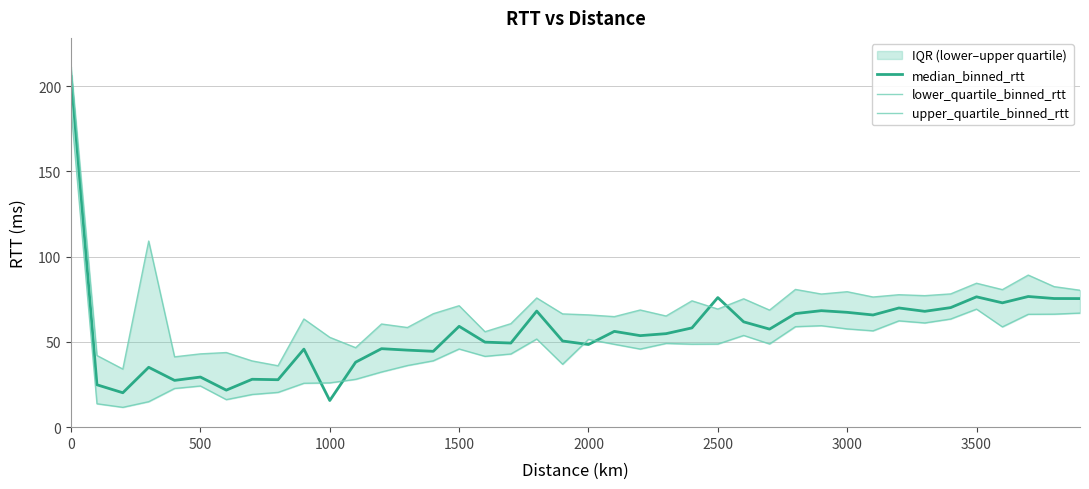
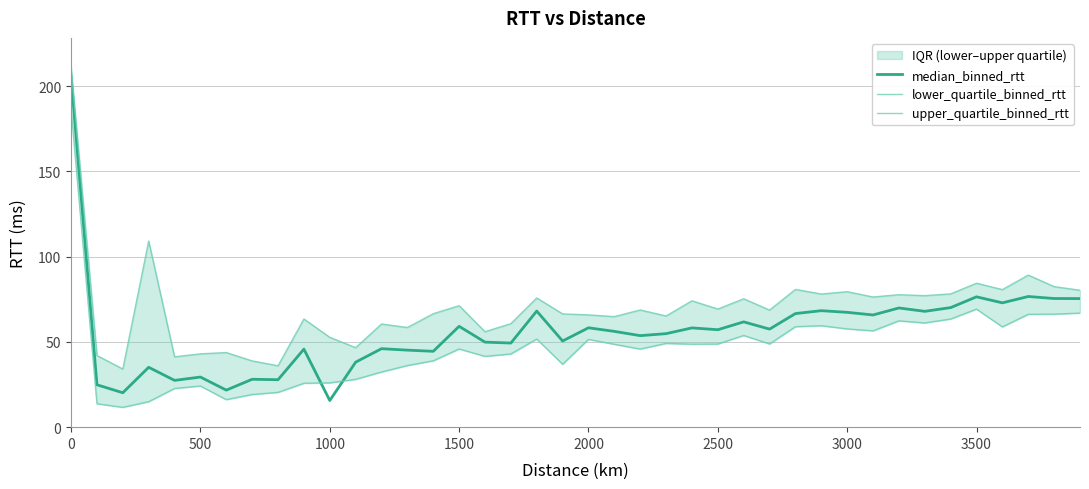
median_binned_rtt, 2000: 48 -> 58
median_binned_rtt, 2500: 76 -> 57
